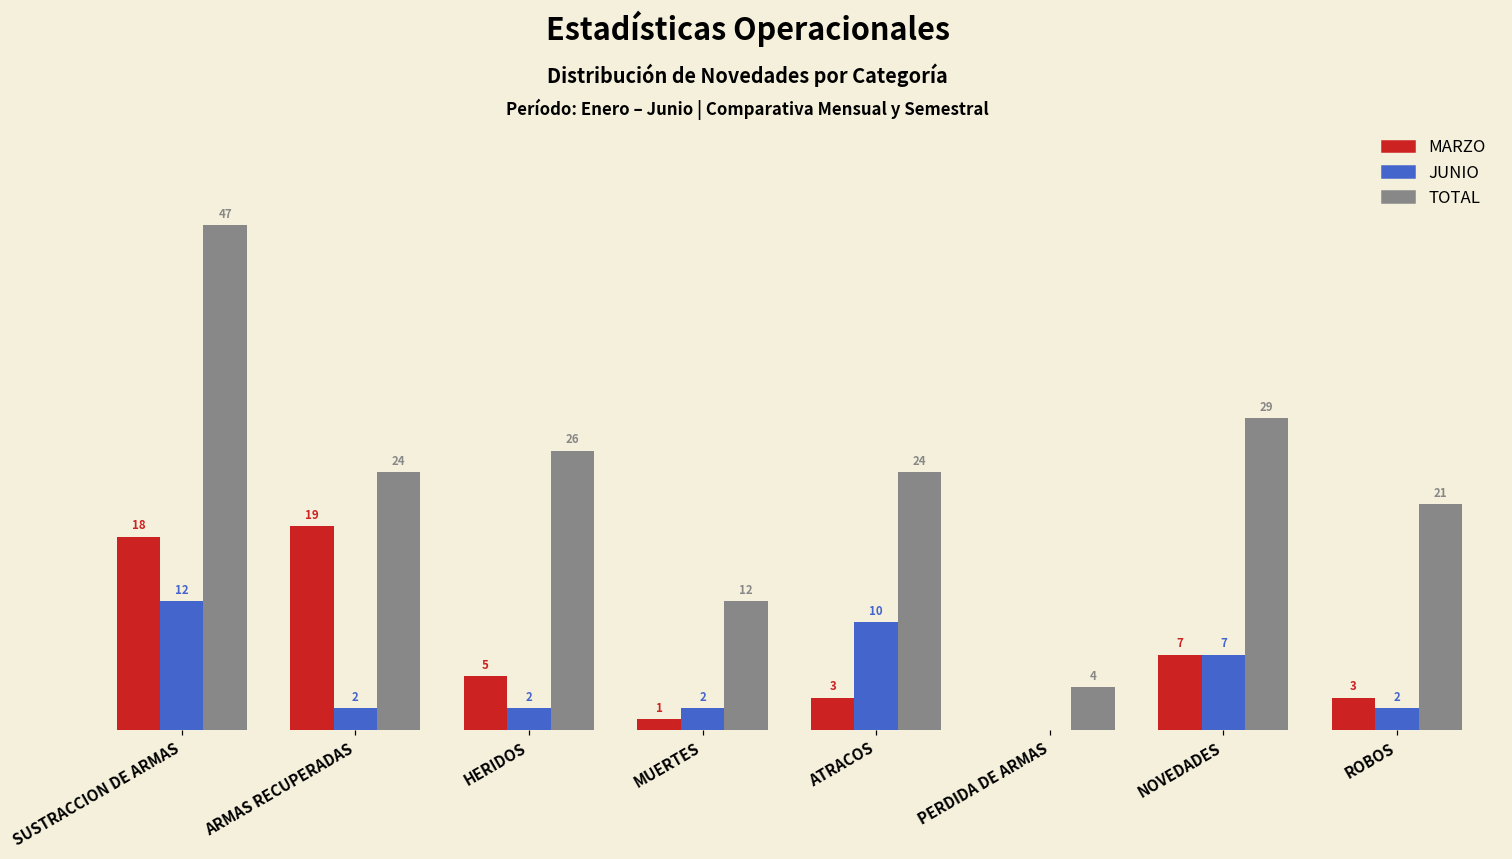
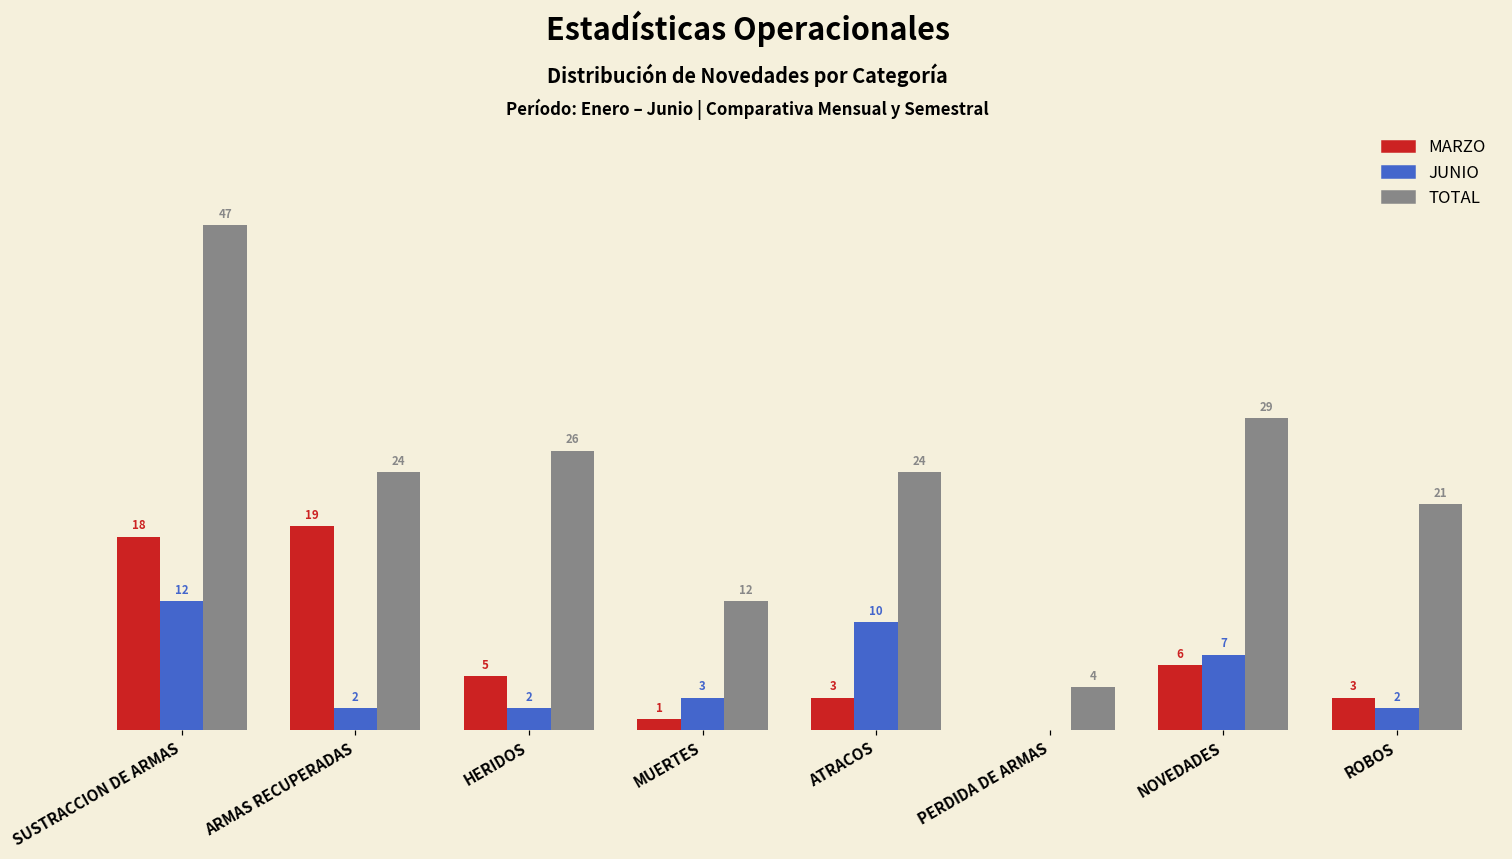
JUNIO, MUERTES: 2 -> 3
MARZO, NOVEDADES: 7 -> 6
